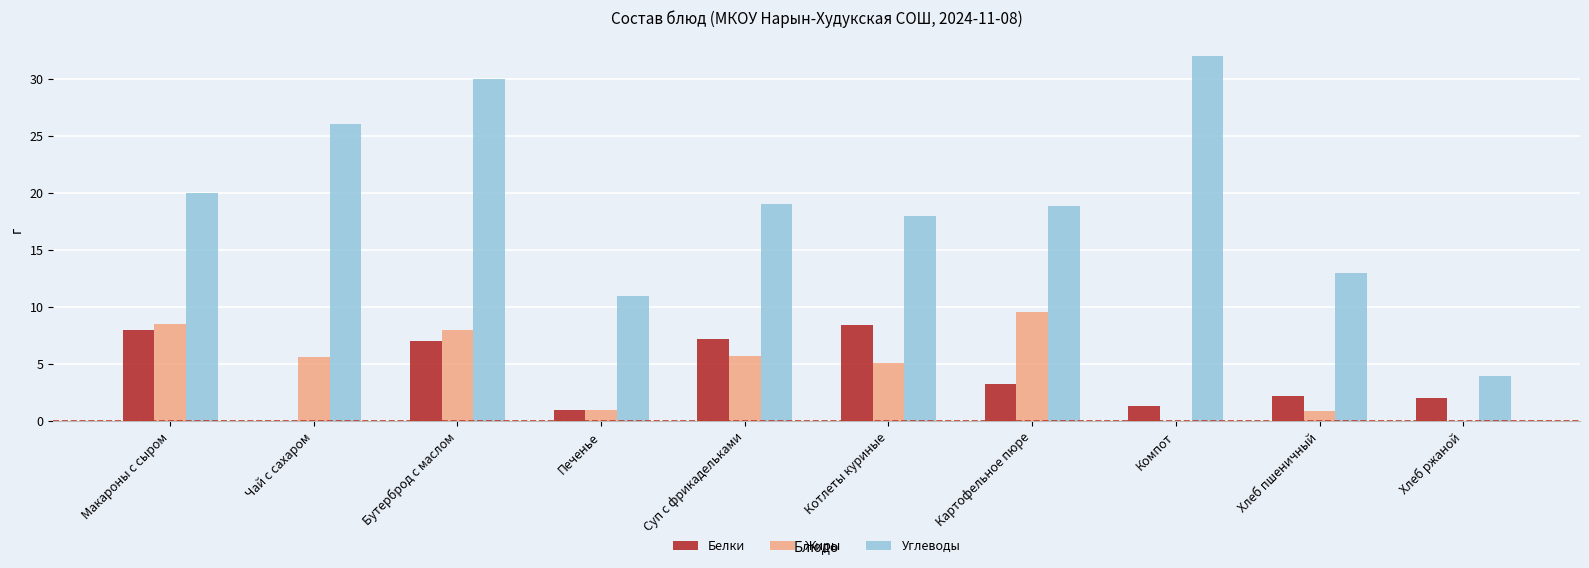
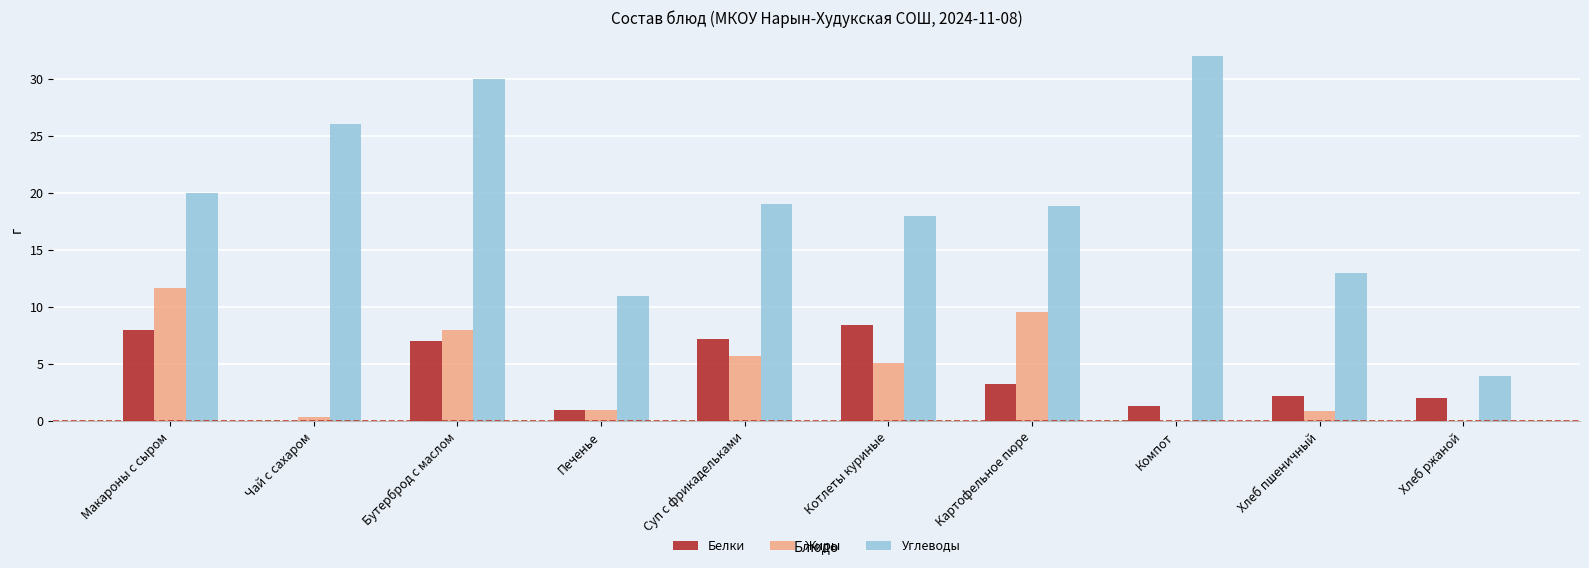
Жиры, Макароны с сыром: 8.5 -> 11.7
Жиры, Чай с сахаром: 5.6 -> 0.4
